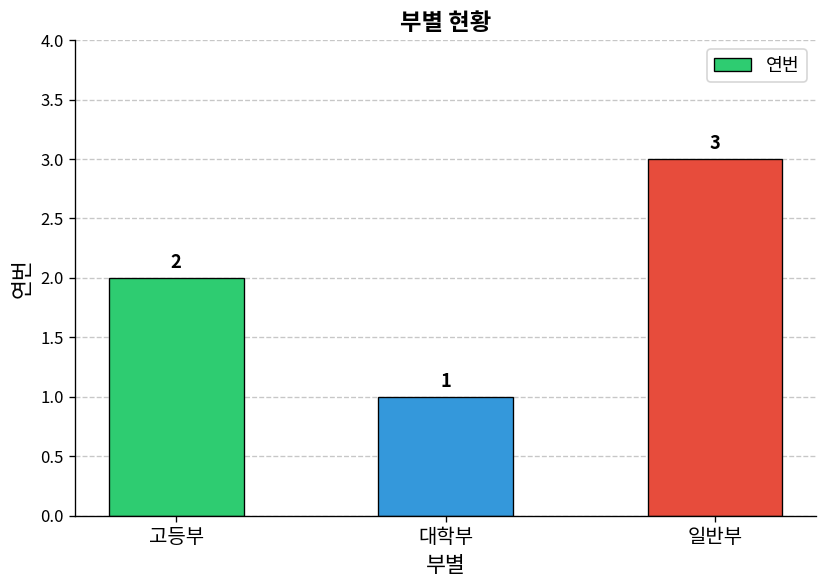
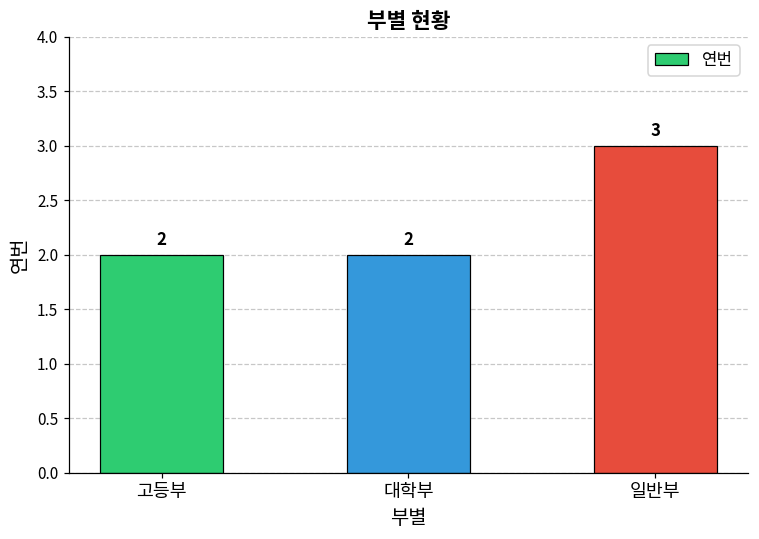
대학부: 1 -> 2
